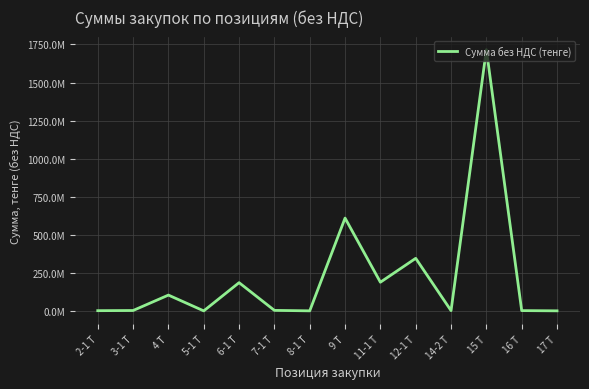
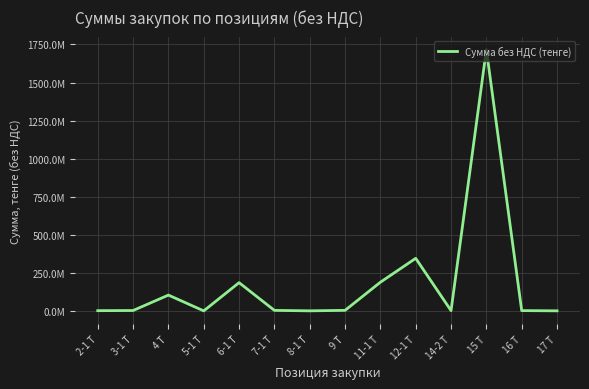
9 Т: 610000000 -> 0
